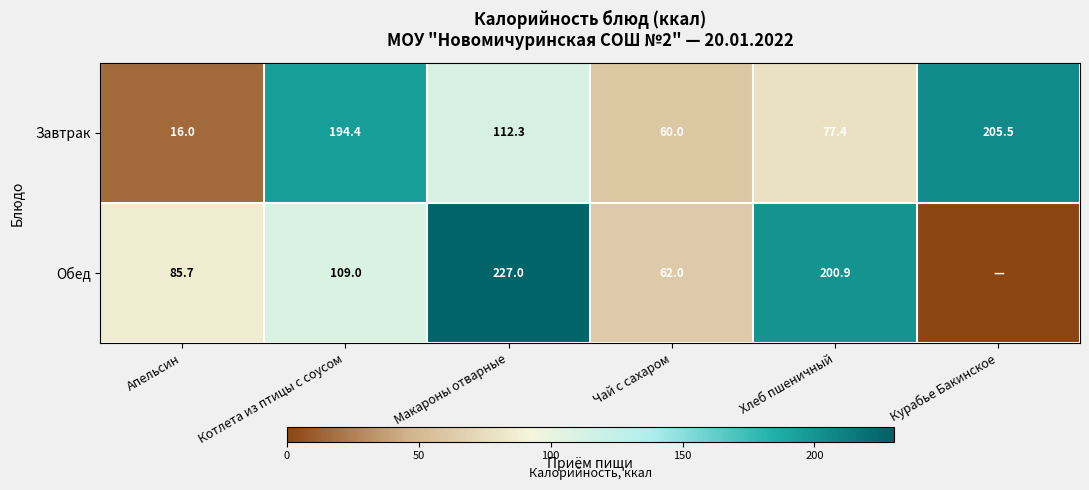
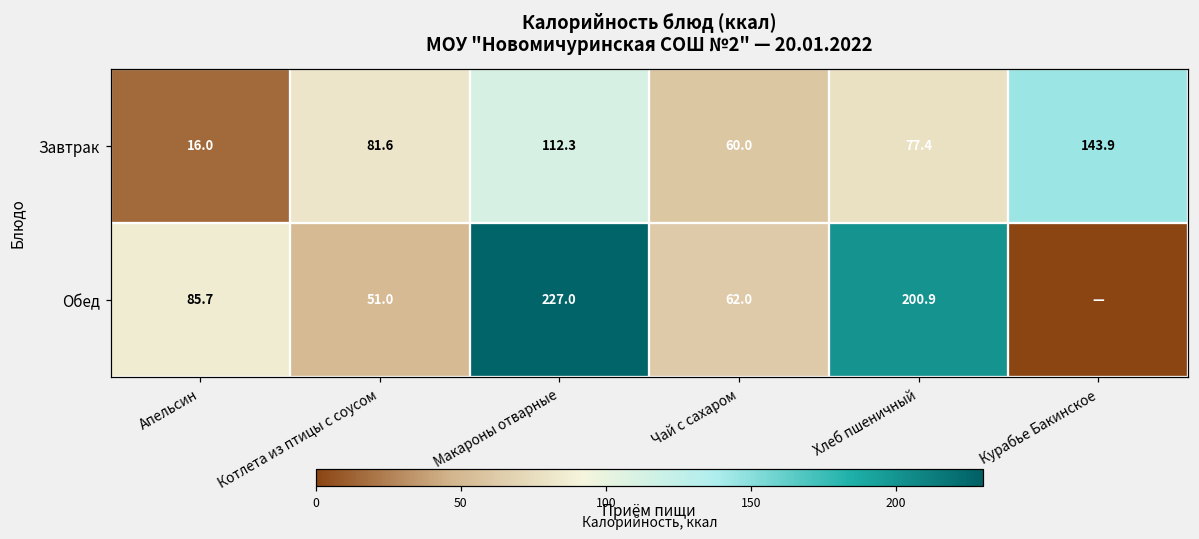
Завтрак, Котлета из птицы с соусом: 194.4 -> 81.6
Завтрак, Курабье Бакинское: 205.5 -> 143.9
Обед, Котлета из птицы с соусом: 109.0 -> 51.0
